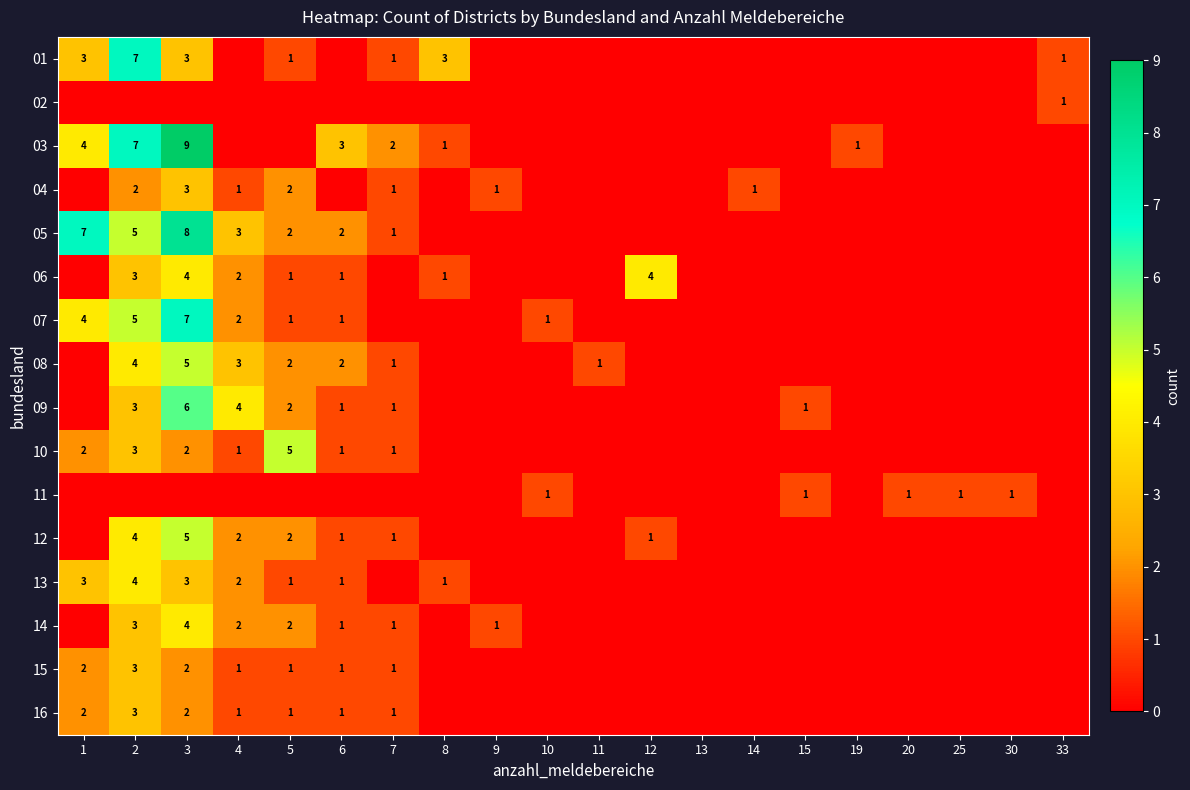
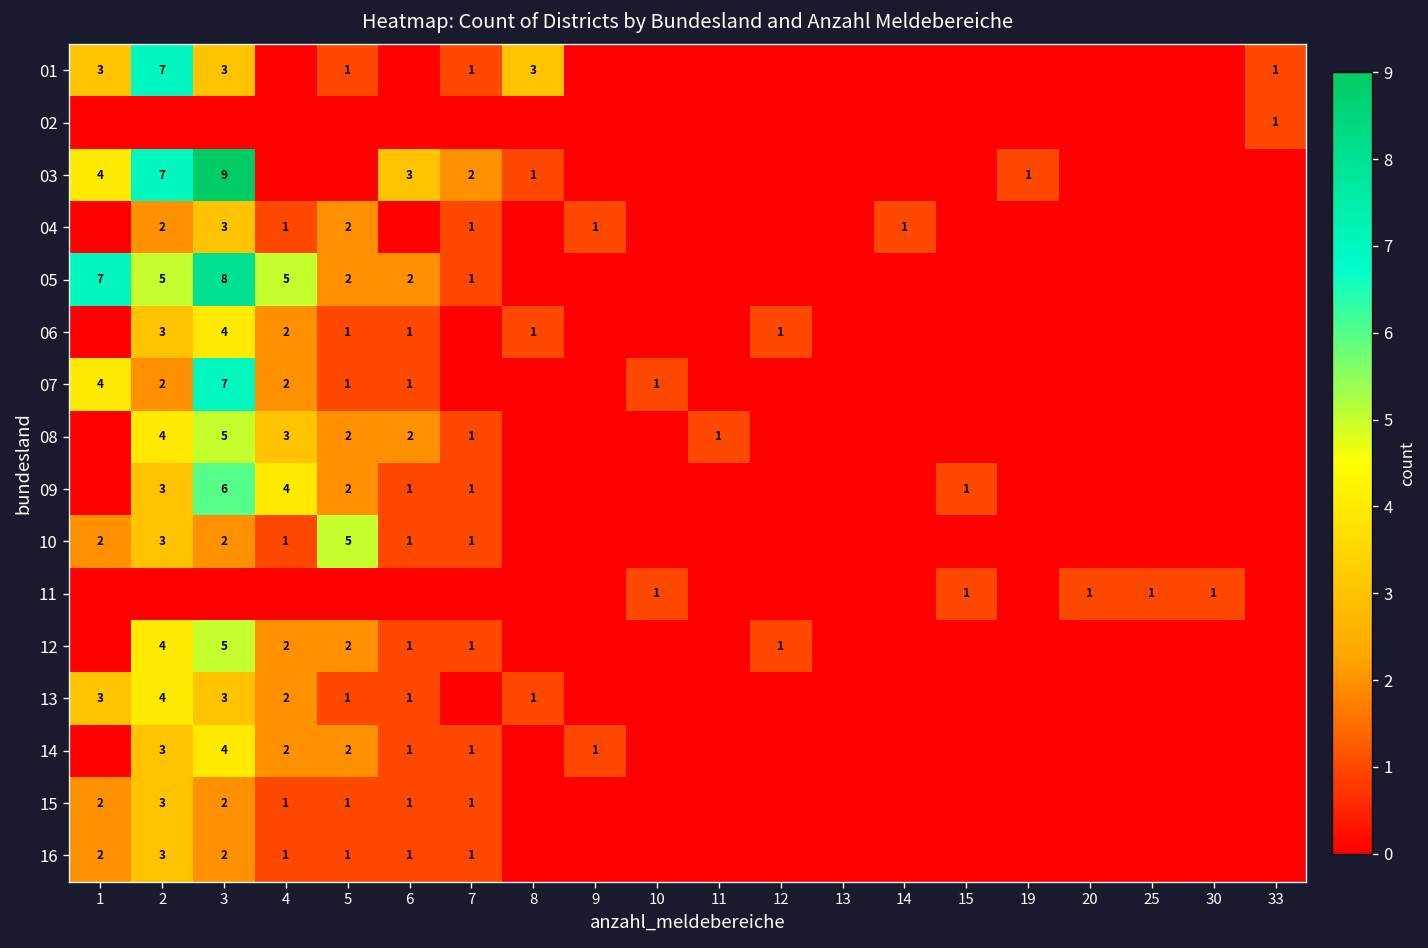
05, 4: 3 -> 5
06, 12: 4 -> 1
07, 2: 5 -> 2
